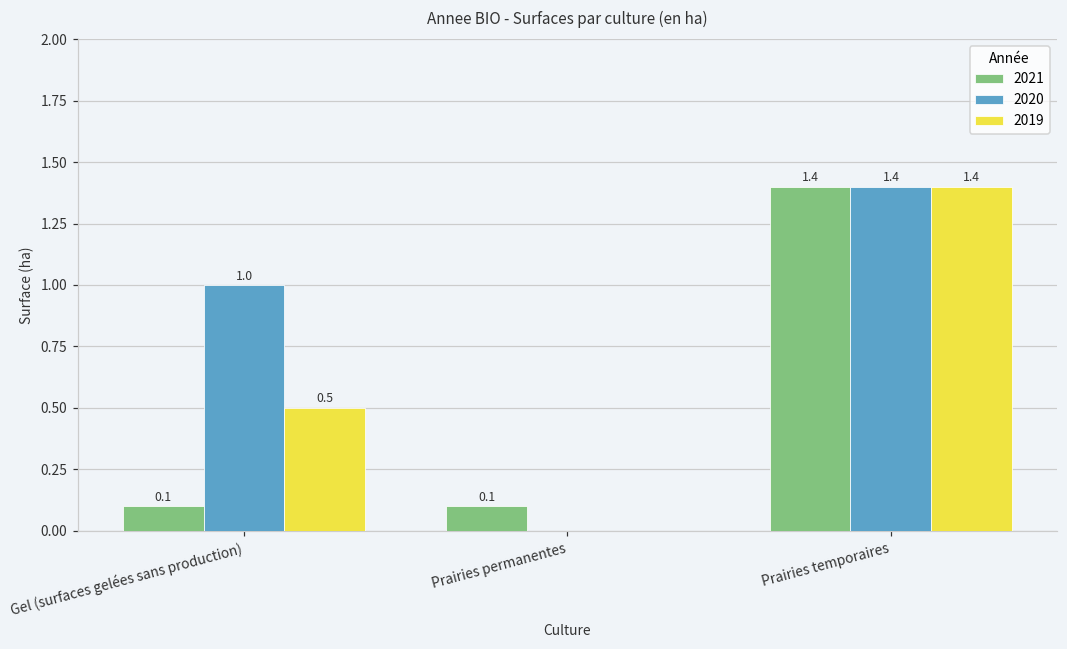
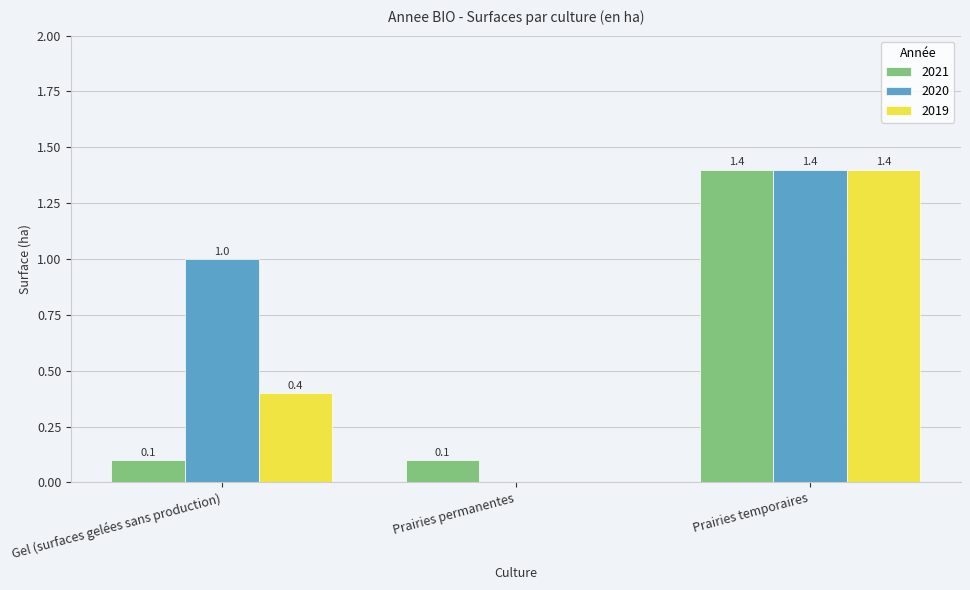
2019, Gel (surfaces gelées sans production): 0.5 -> 0.4
